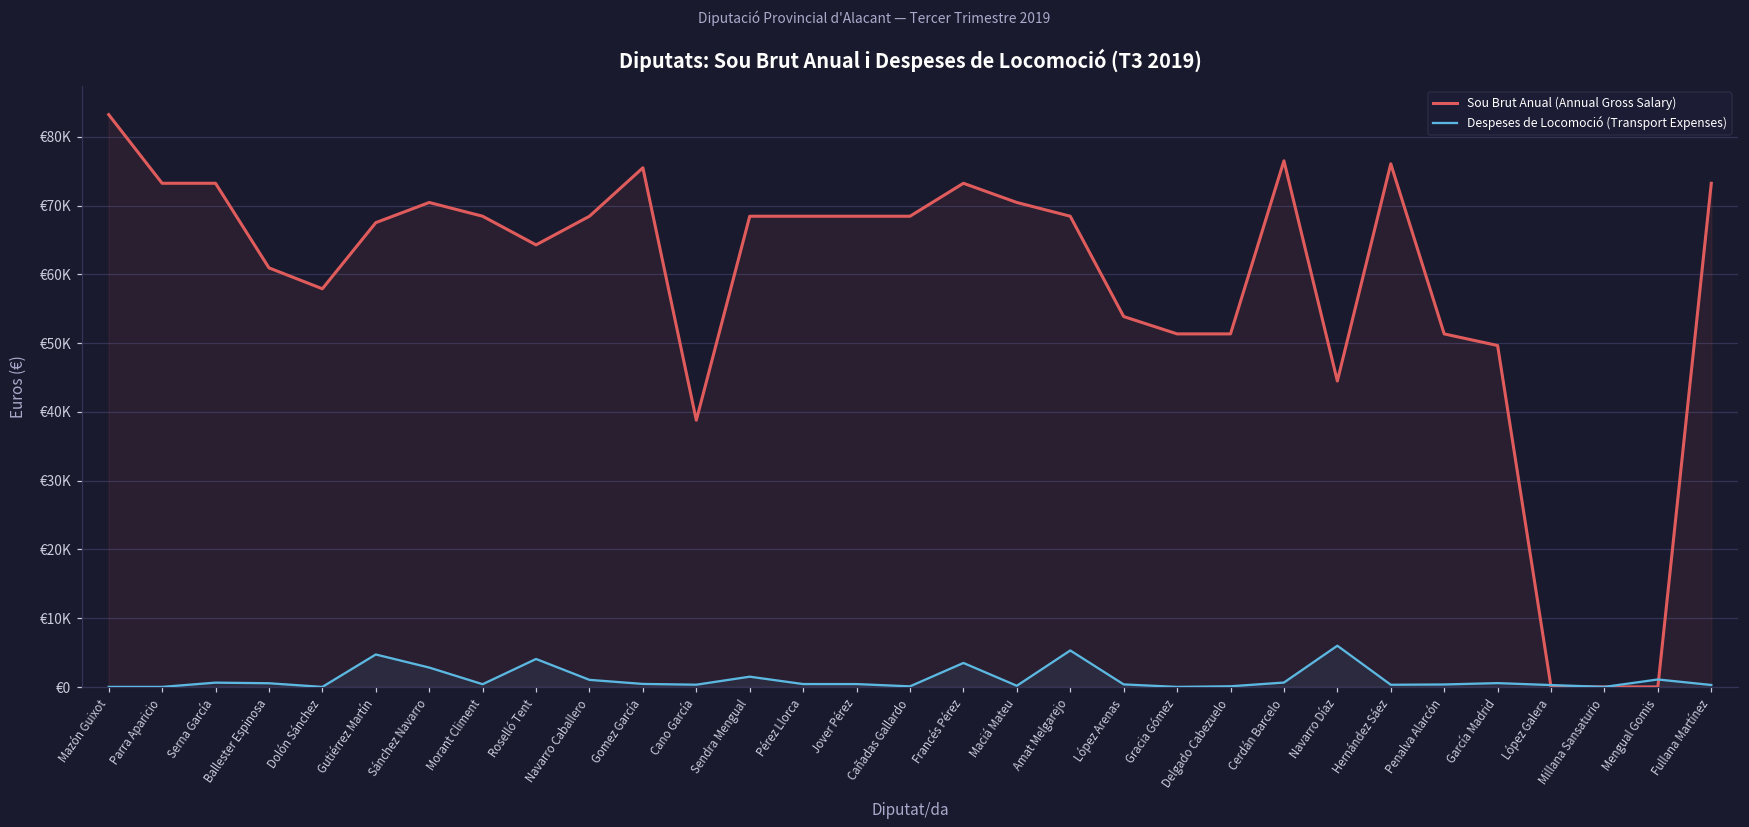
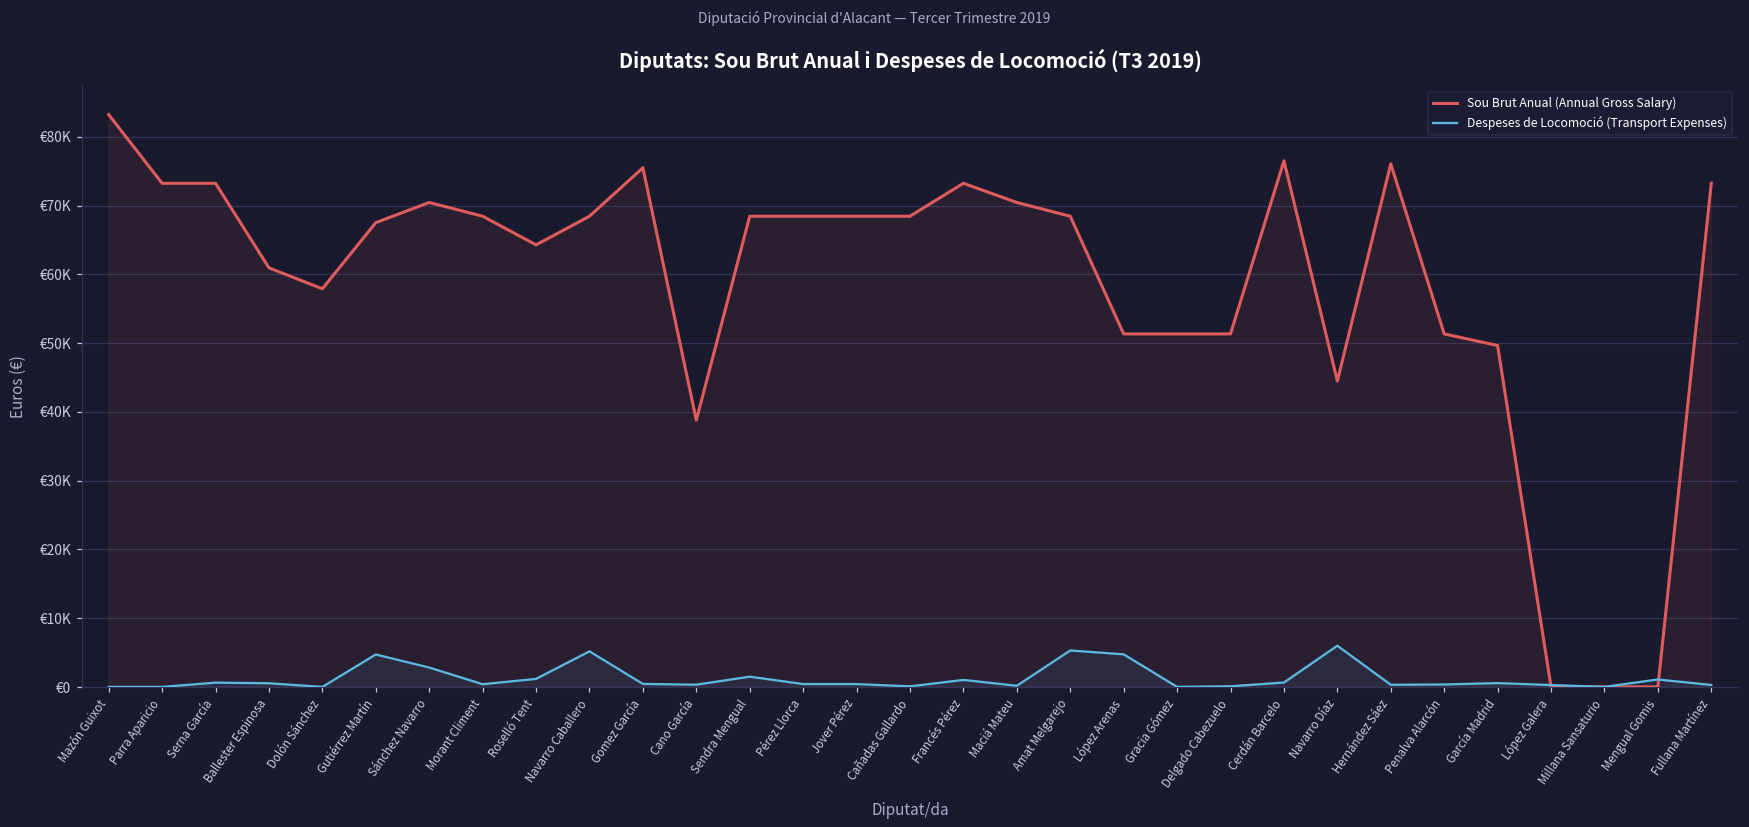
Despeses de Locomoció (Transport Expenses), Roselló Tent: €4000 -> €1000
Despeses de Locomoció (Transport Expenses), Navarro Caballero: €1000 -> €5000
Despeses de Locomoció (Transport Expenses), Francés Pérez: €3000 -> €1000
Sou Brut Anual (Annual Gross Salary), López Arenas: €54000 -> €51000
Despeses de Locomoció (Transport Expenses), López Arenas: €0 -> €5000
